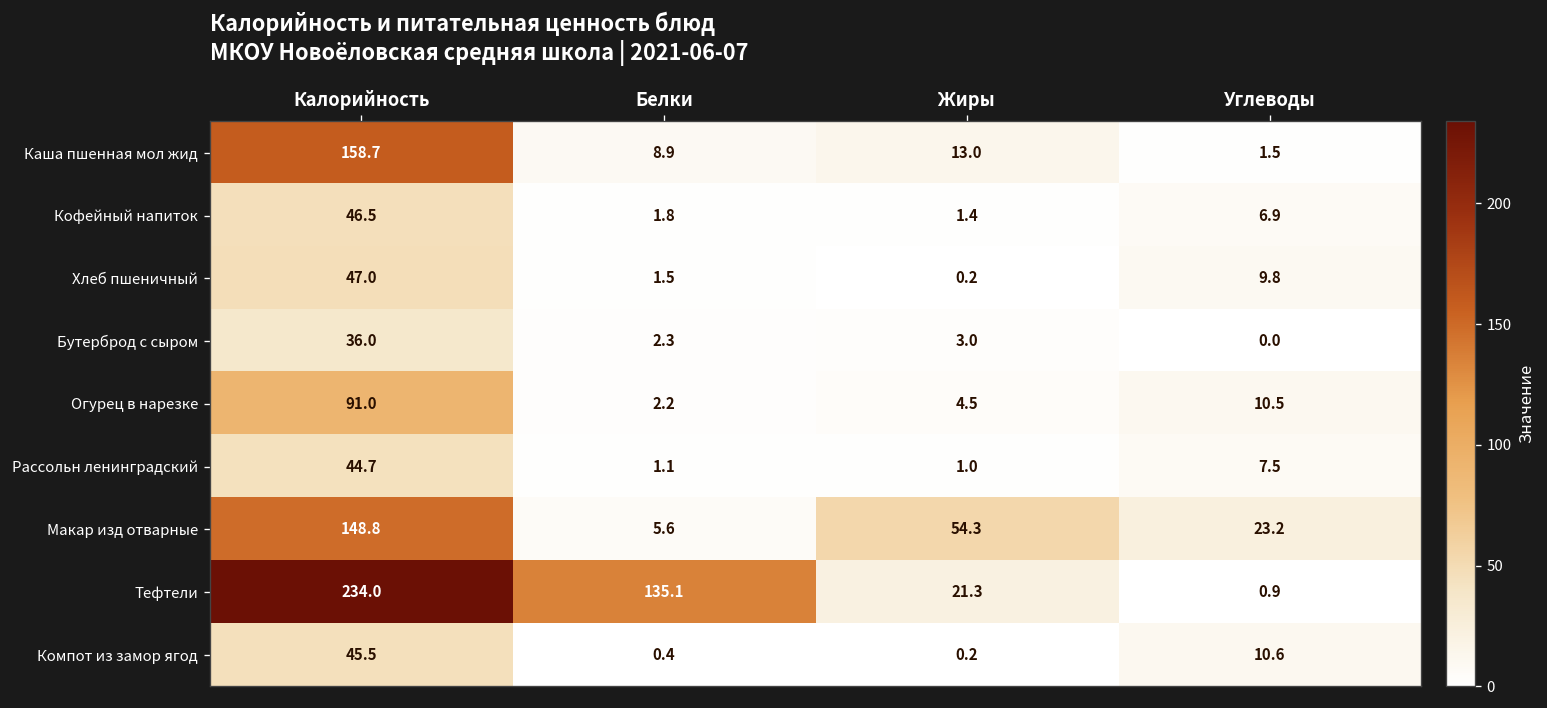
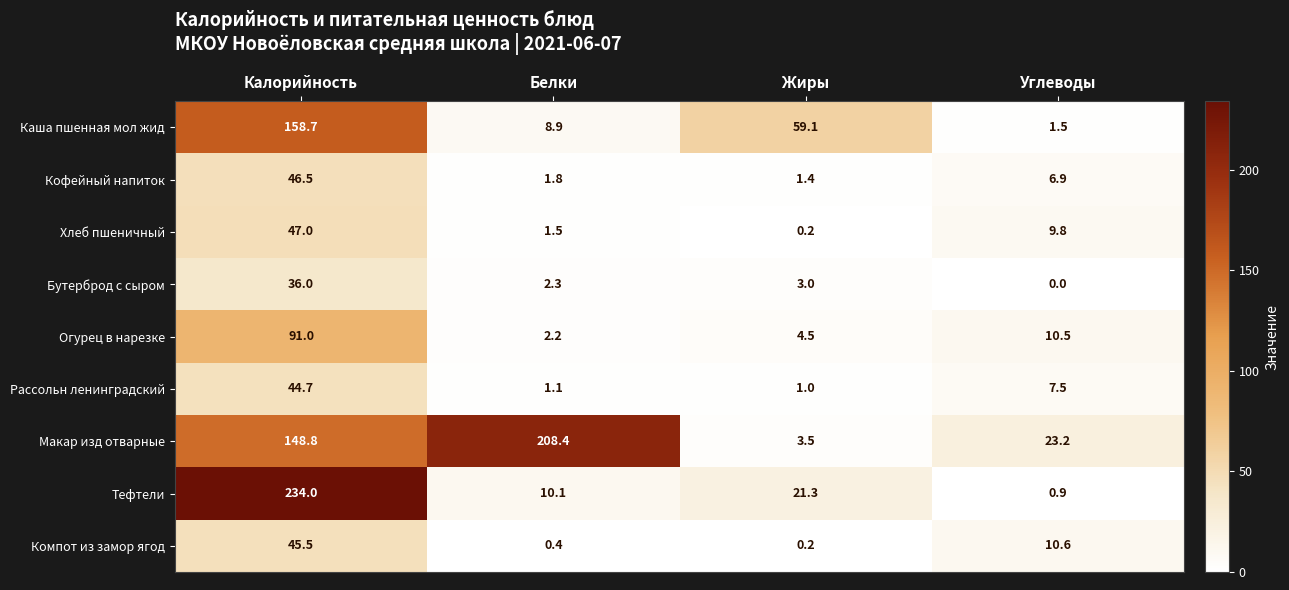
Каша пшенная мол жид, Жиры: 13.0 -> 59.1
Макар изд отварные, Белки: 5.6 -> 208.4
Макар изд отварные, Жиры: 54.3 -> 3.5
Тефтели, Белки: 135.1 -> 10.1
